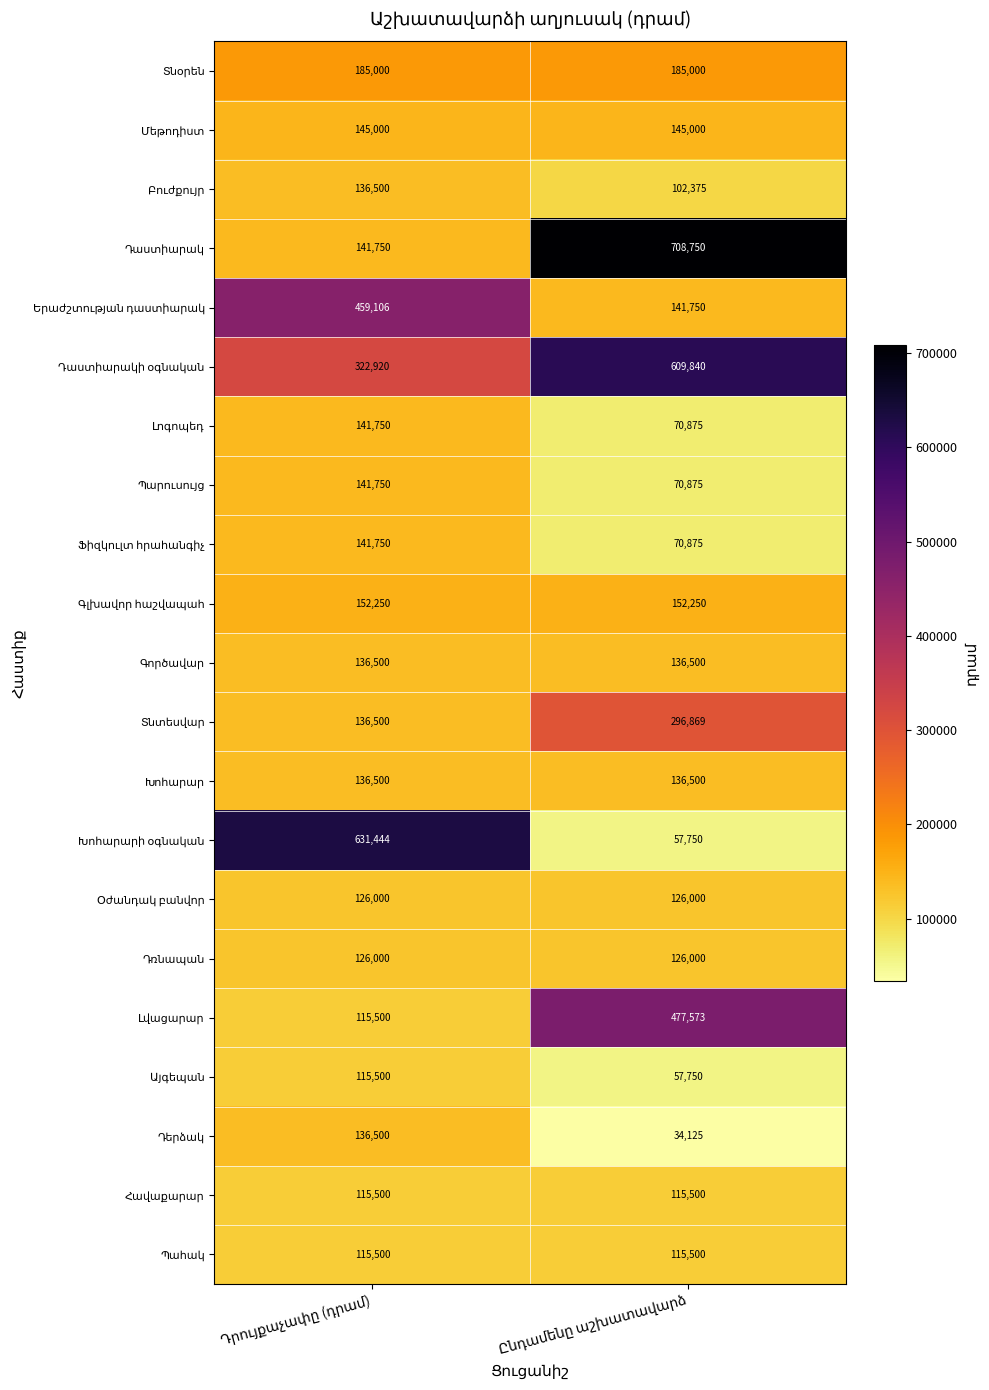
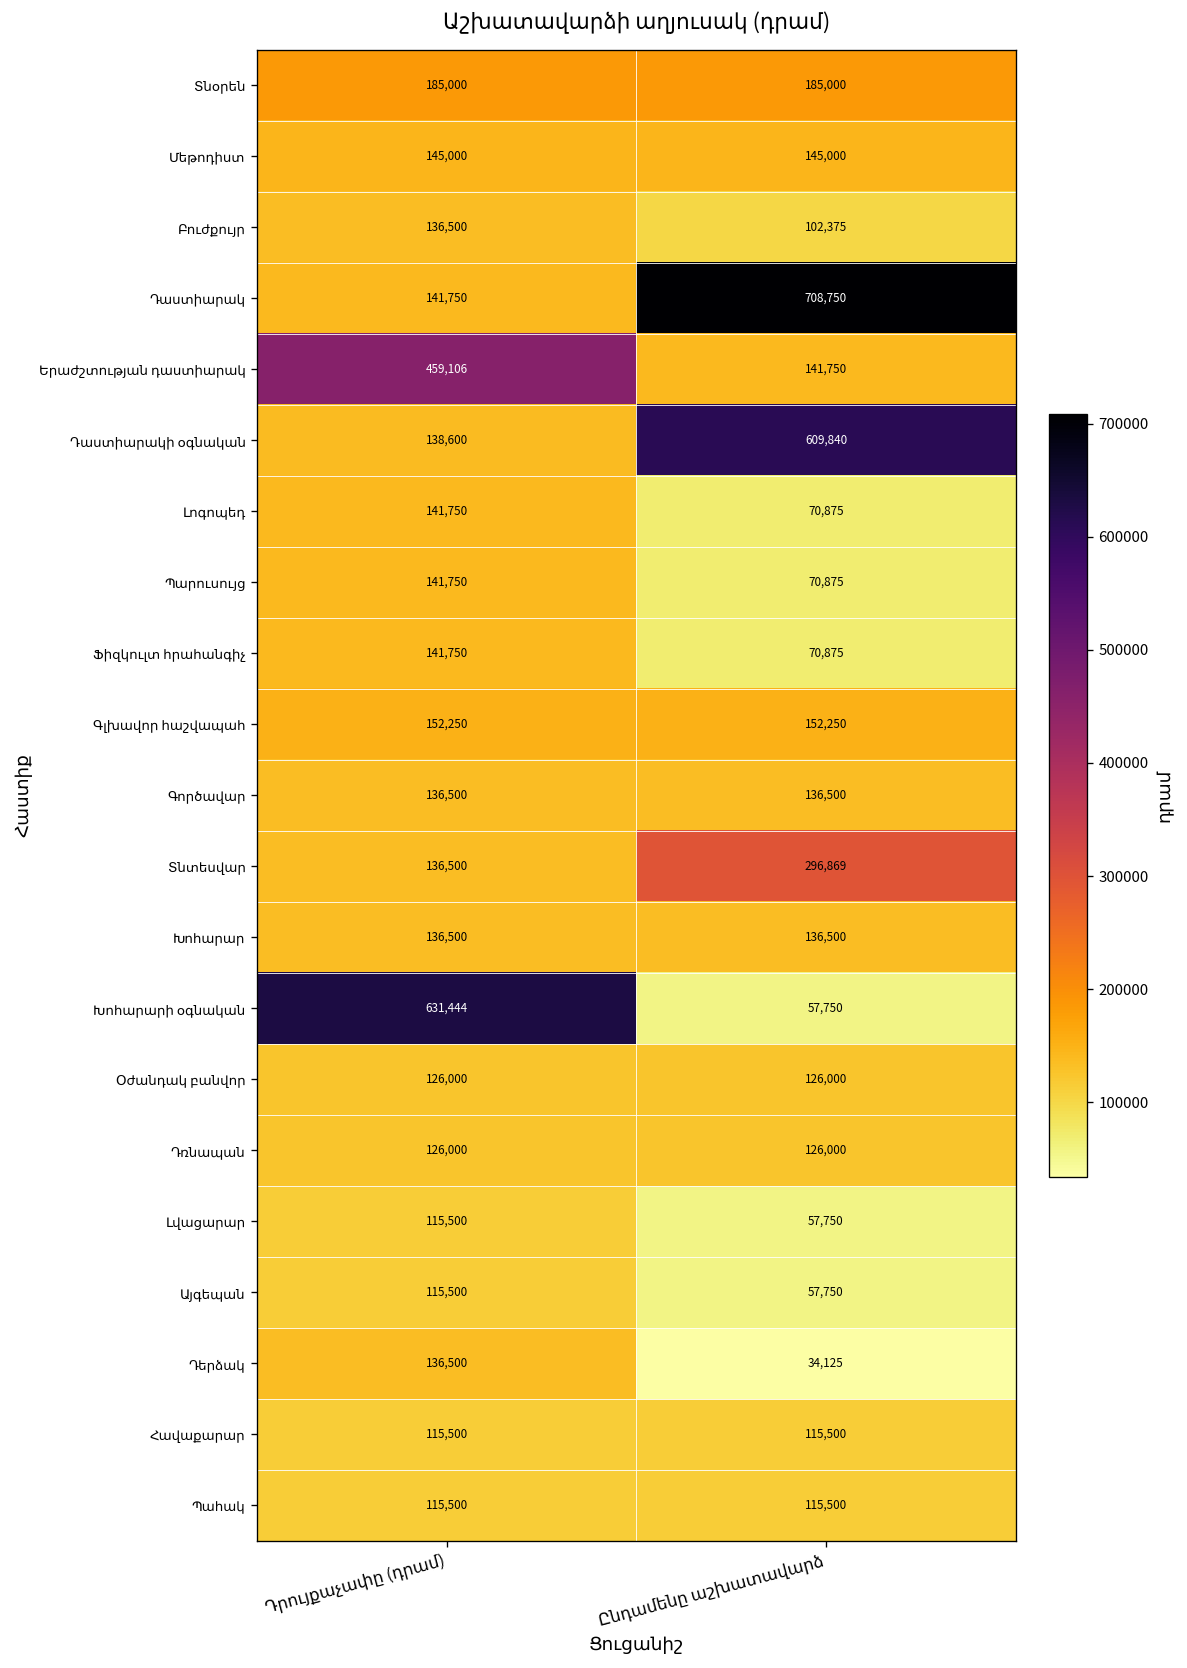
Դաստիարակի օգնական, Դրույքաչափը (դրամ): 322,920 -> 138,600
Լվացարար, Ընդամենը աշխատավարձ: 477,573 -> 57,750
